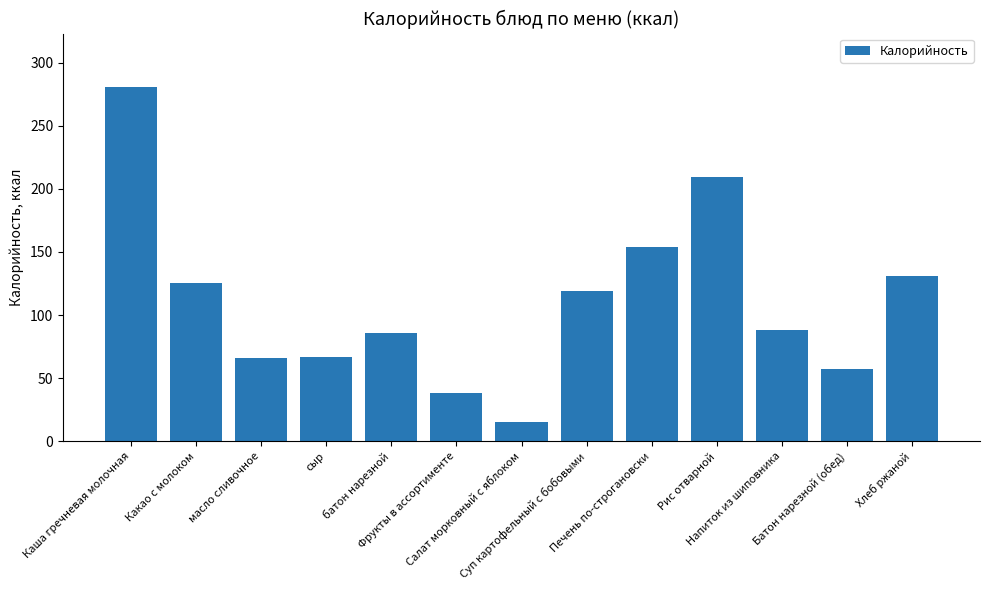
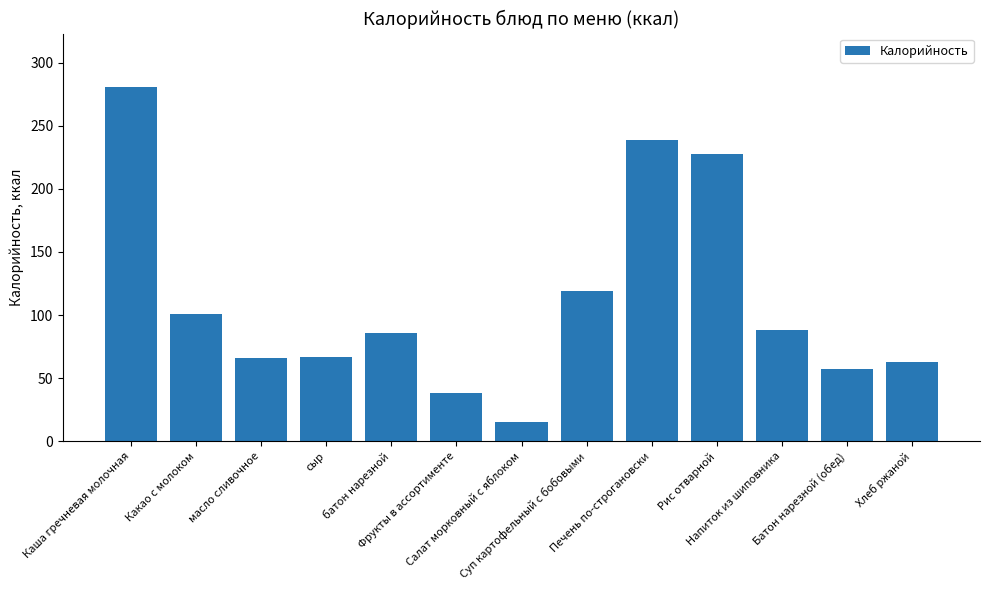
Какао с молоком: 125 -> 101
Печень по-строгановски: 154 -> 239
Рис отварной: 210 -> 228
Хлеб ржаной: 131 -> 63
